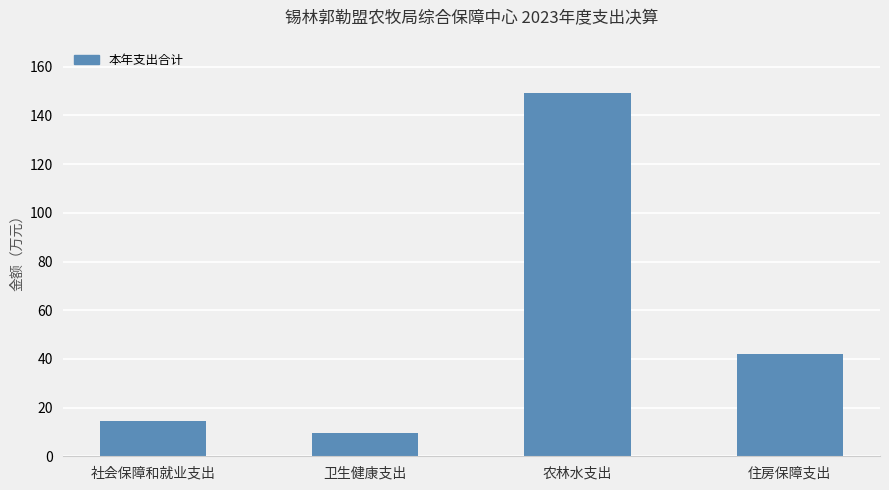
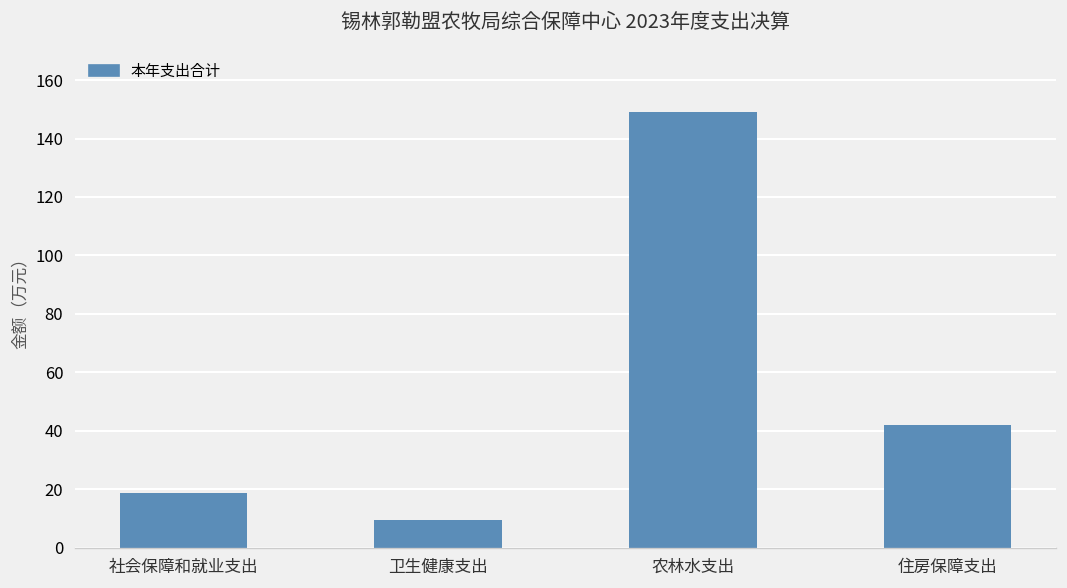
社会保障和就业支出: 15 -> 19
